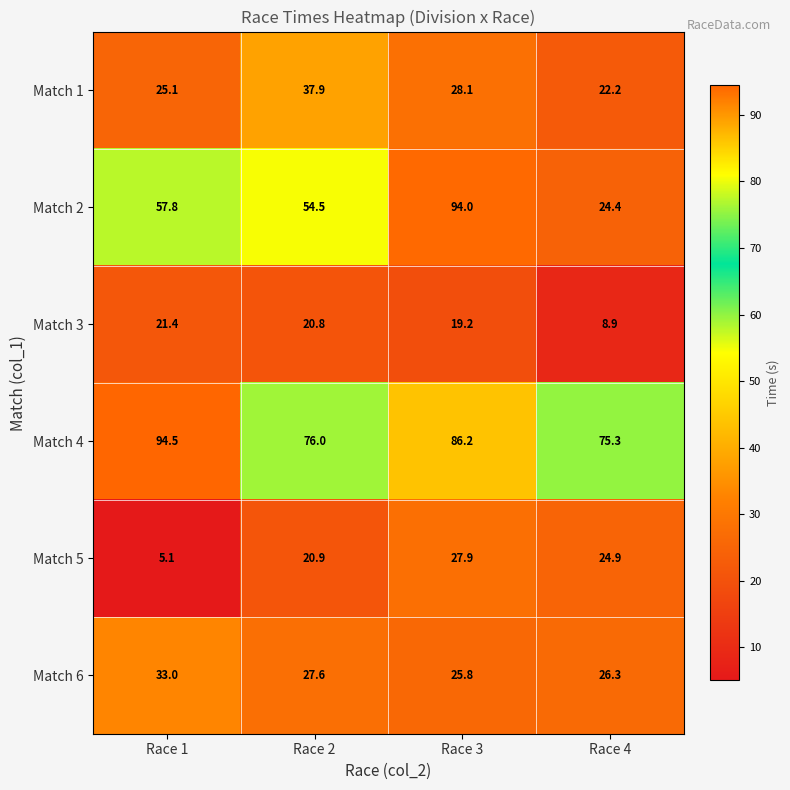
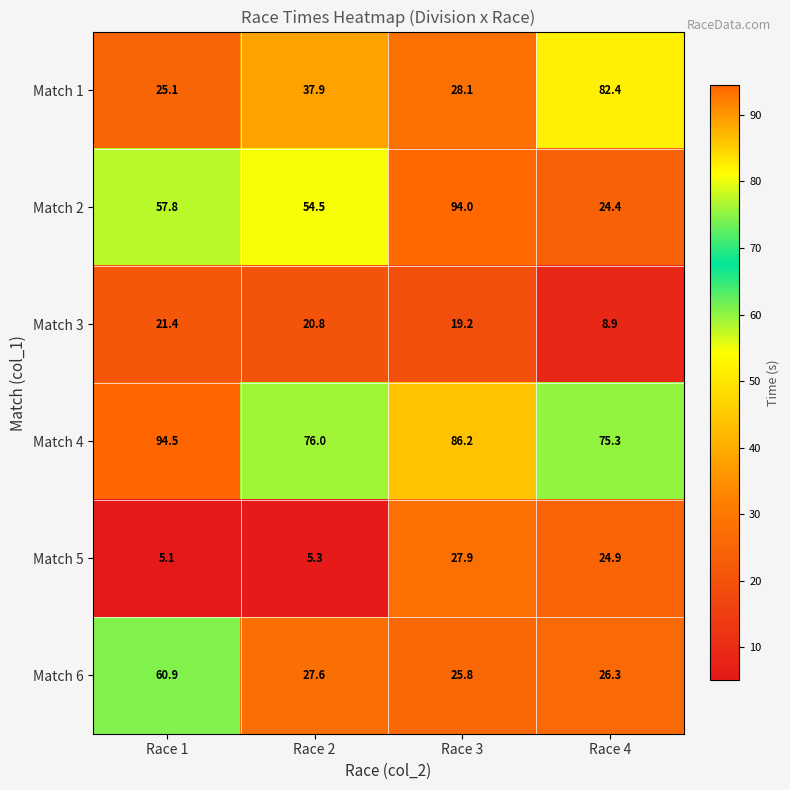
Match 1, Race 4: 22.2 -> 82.4
Match 5, Race 2: 20.9 -> 5.3
Match 6, Race 1: 33.0 -> 60.9
